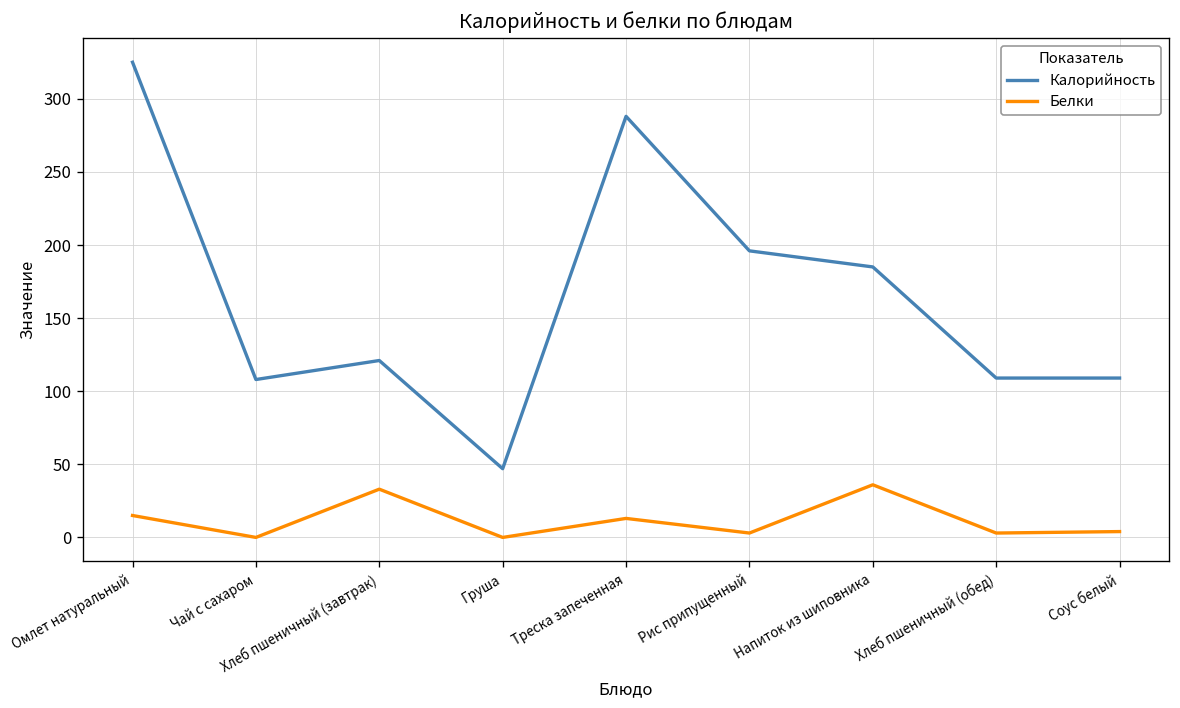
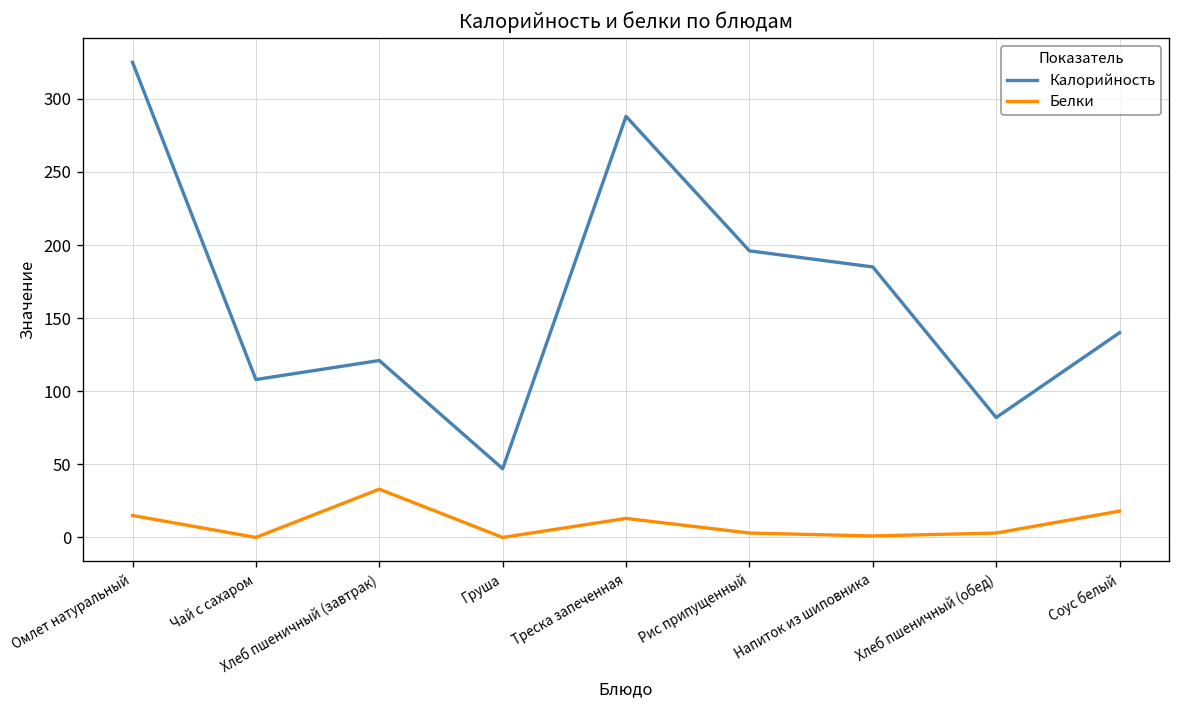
Белки, Напиток из шиповника: 36 -> 1
Калорийность, Хлеб пшеничный (обед): 109 -> 82
Калорийность, Соус белый: 109 -> 140
Белки, Соус белый: 4 -> 18
